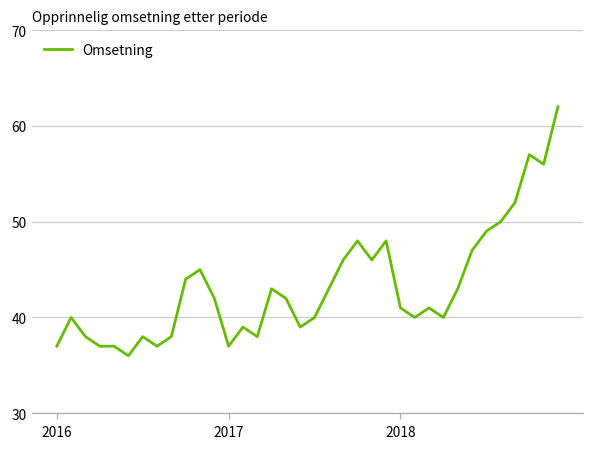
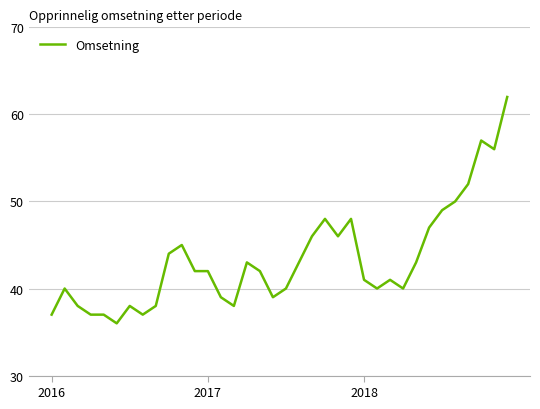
2017: 37 -> 42
